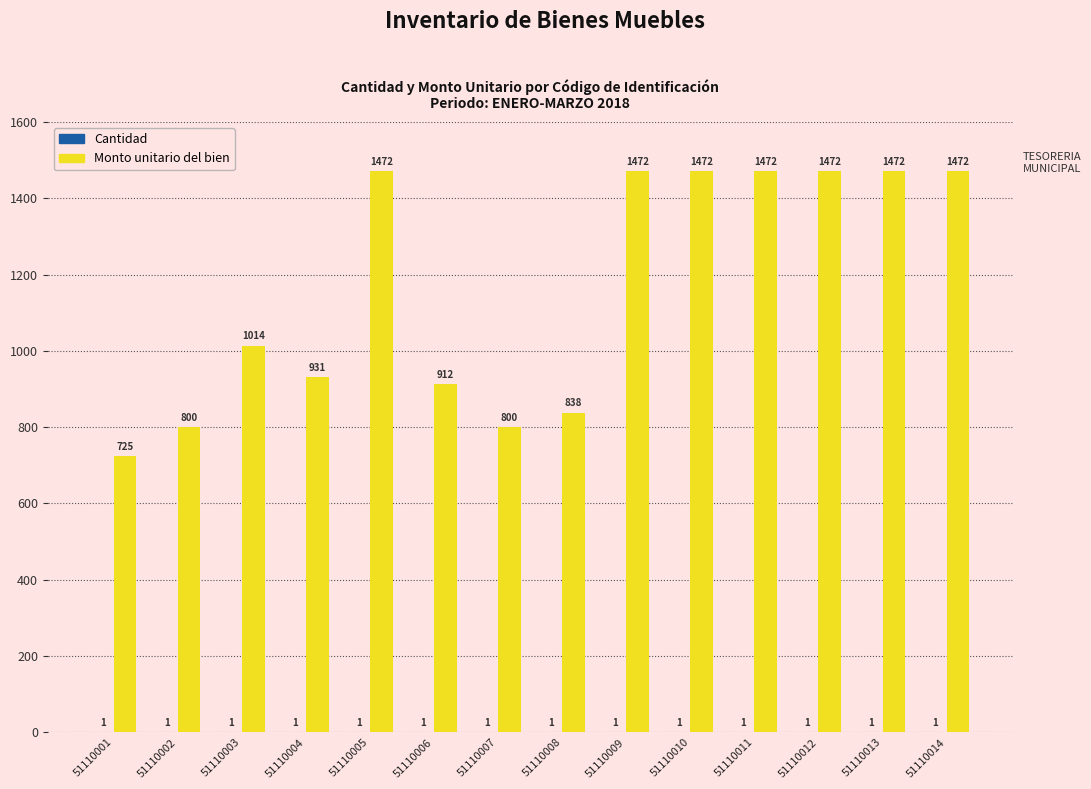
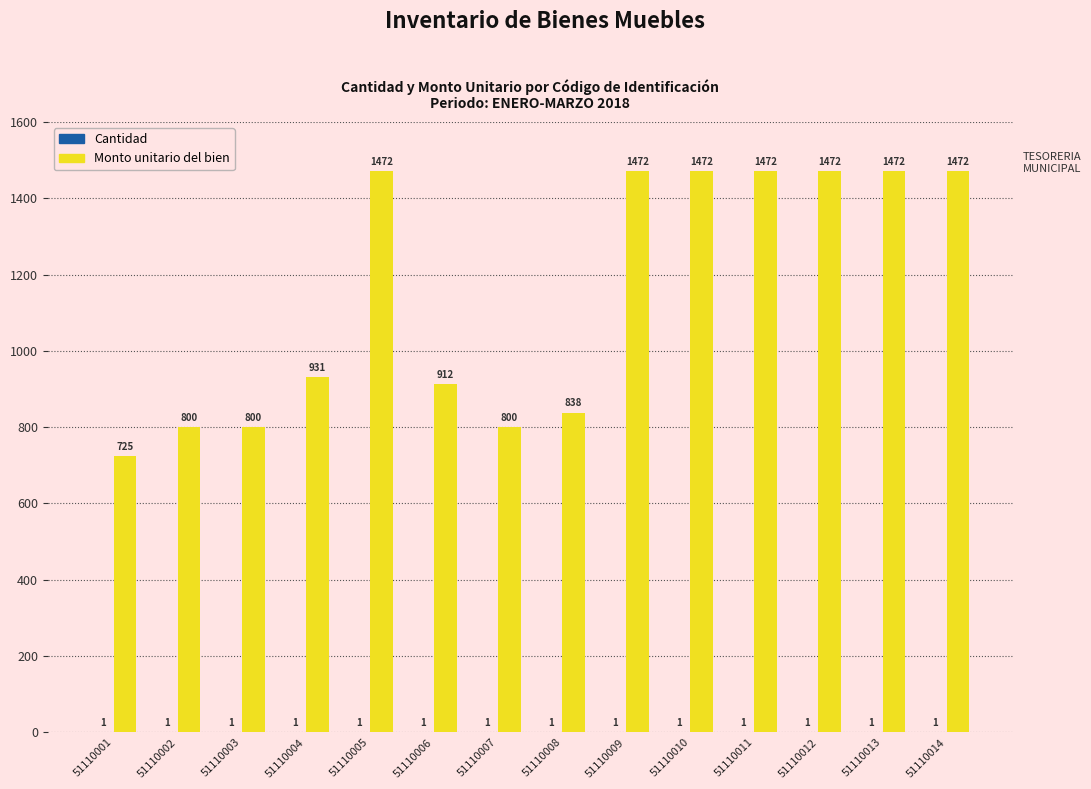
Monto unitario del bien, 51110003: 1014 -> 800
